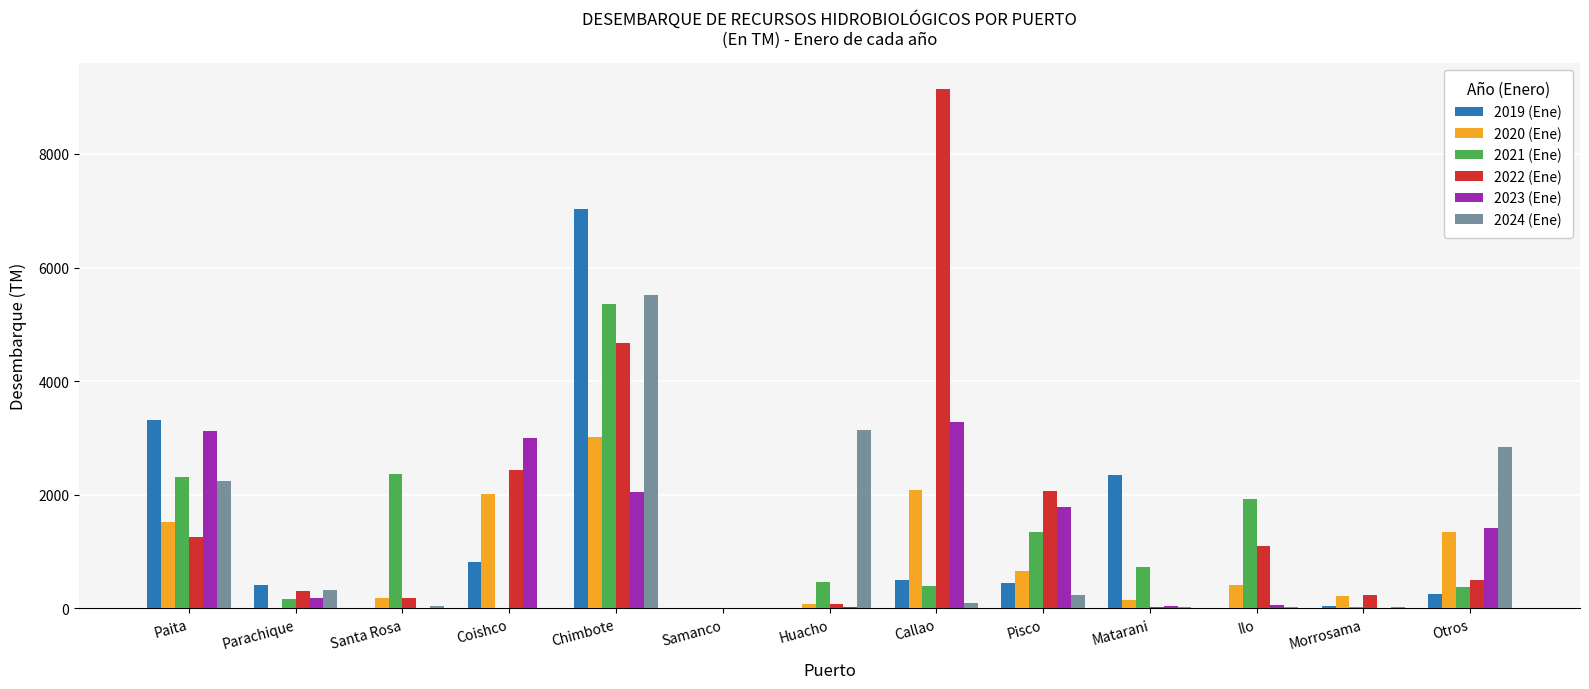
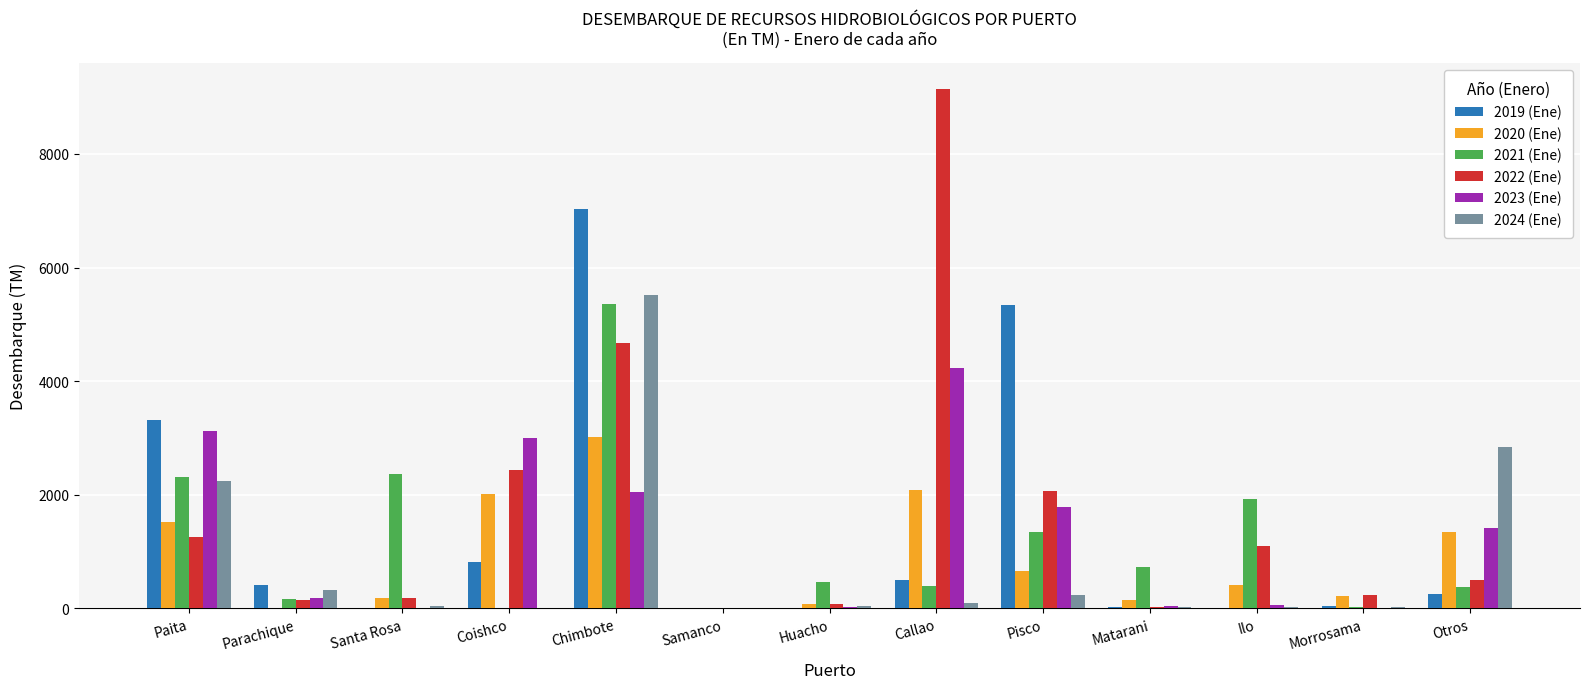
2022 (Ene), Parachique: 300 -> 200
2024 (Ene), Huacho: 3100 -> 0
2023 (Ene), Callao: 3300 -> 4200
2019 (Ene), Pisco: 500 -> 5300
2019 (Ene), Matarani: 2300 -> 0
